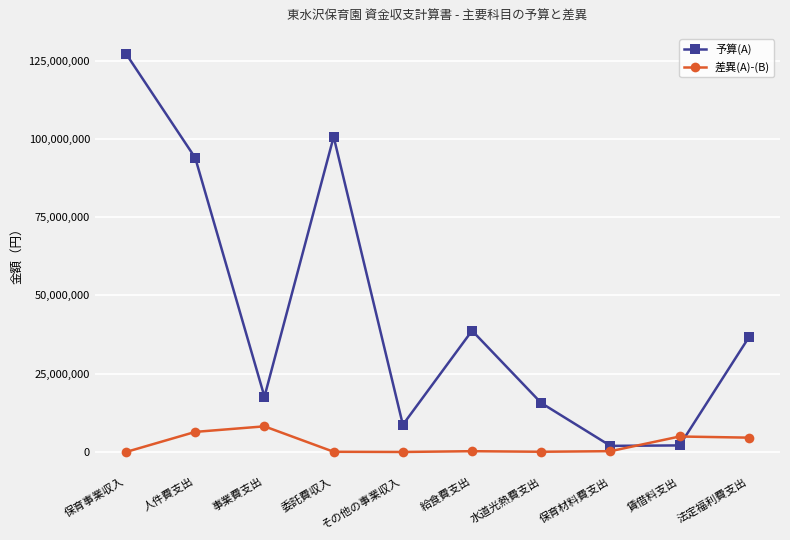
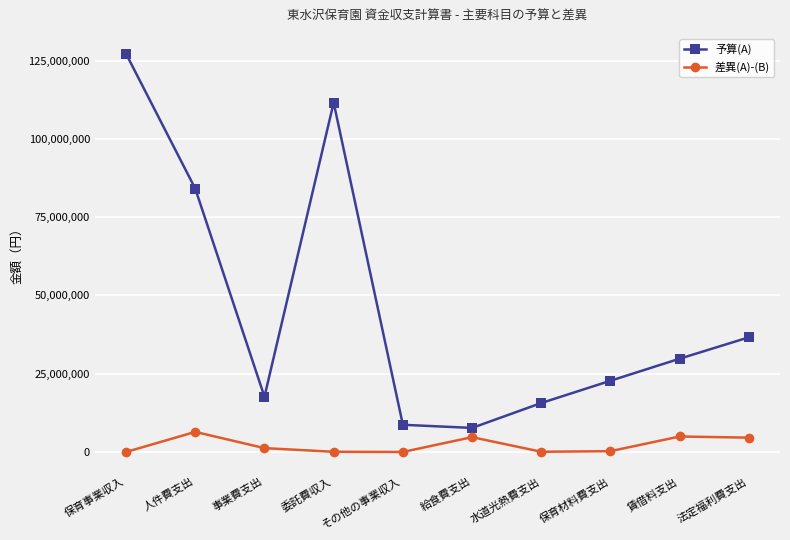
予算(A), 人件費支出: 94,000,000 -> 84,000,000
差異(A)-(B), 事業費支出: 8,000,000 -> 1,000,000
予算(A), 委託費収入: 101,000,000 -> 112,000,000
予算(A), 給食費支出: 39,000,000 -> 8,000,000
差異(A)-(B), 給食費支出: 0 -> 5,000,000
予算(A), 保育材料費支出: 2,000,000 -> 23,000,000
予算(A), 賃借料支出: 2,000,000 -> 30,000,000
